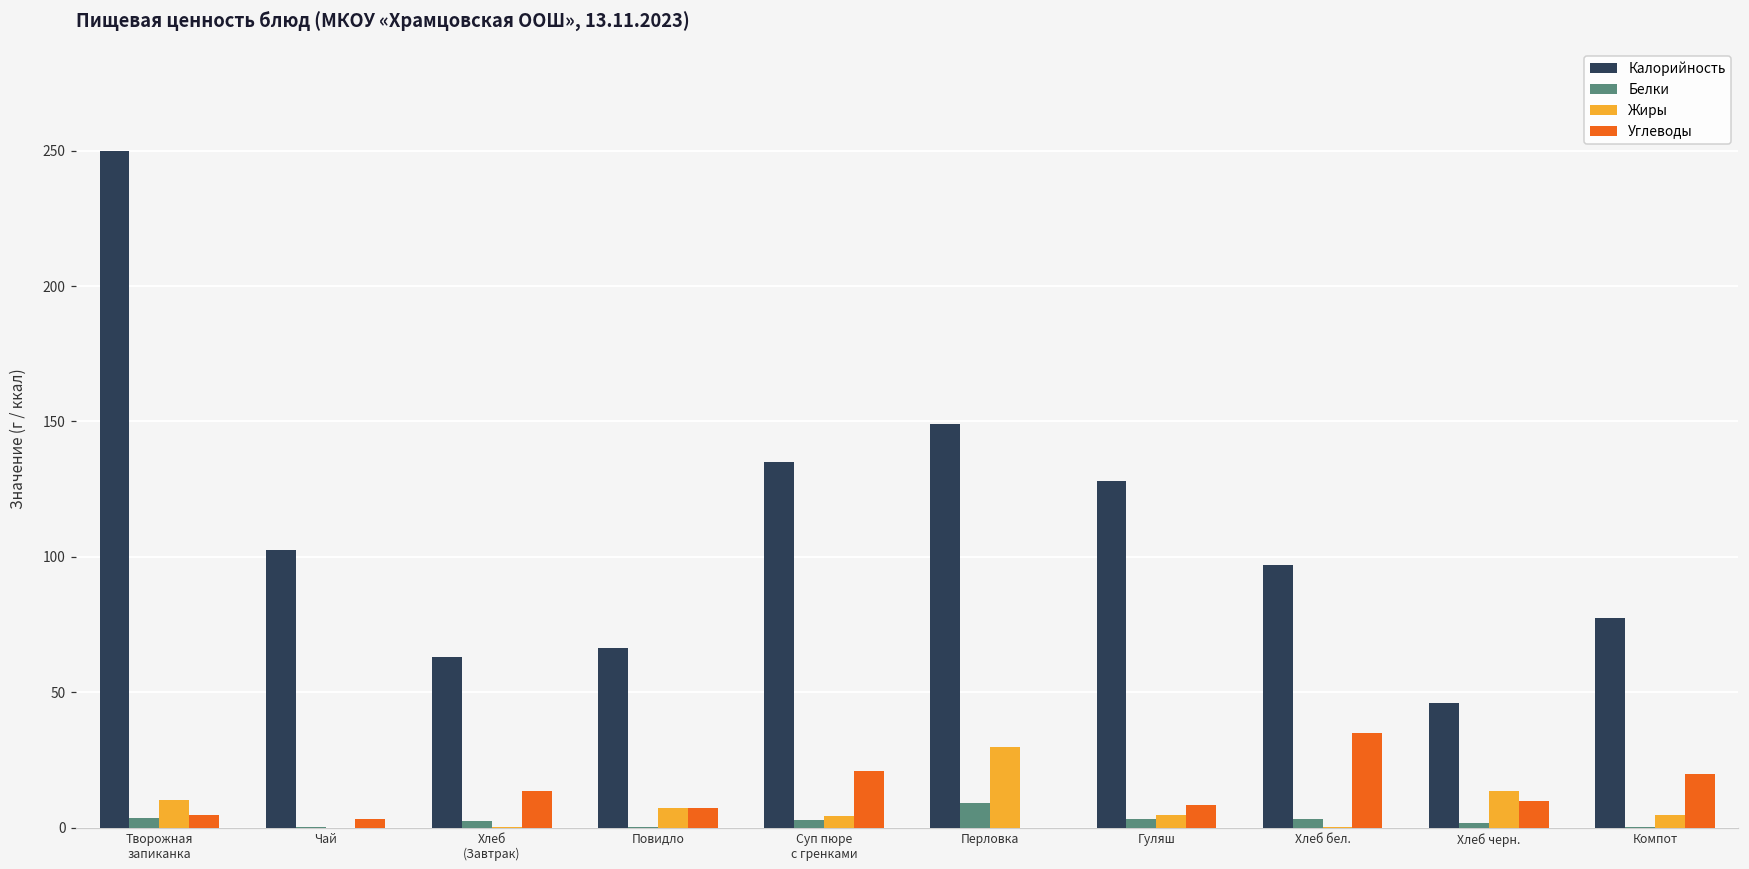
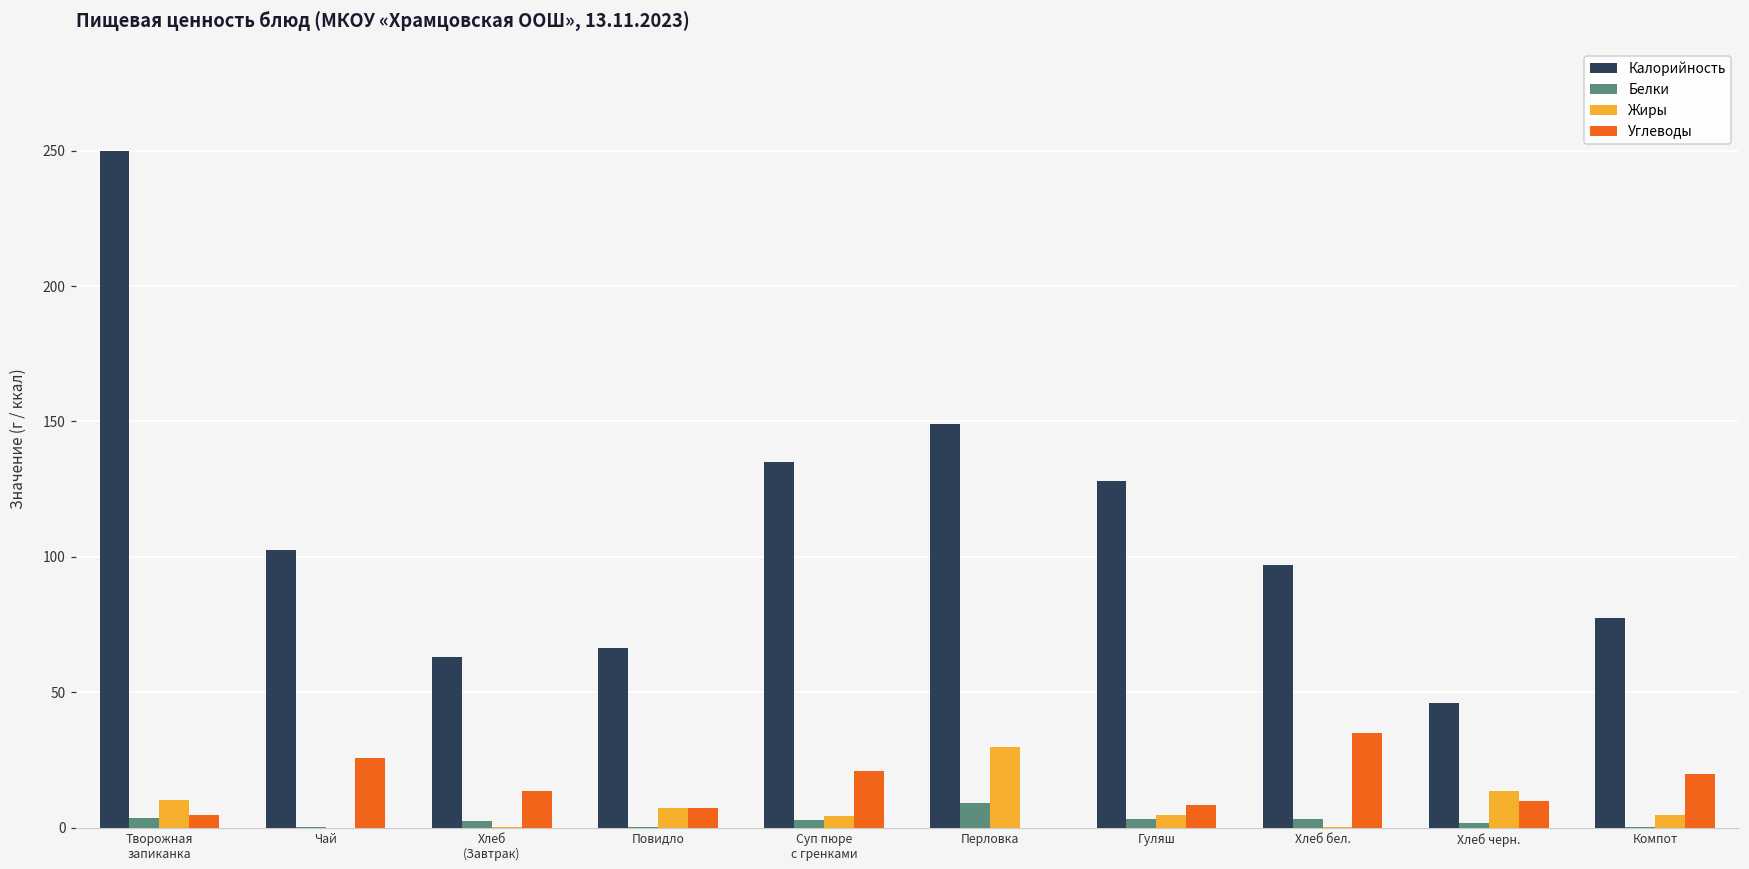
Углеводы, Чай: 3 -> 26
